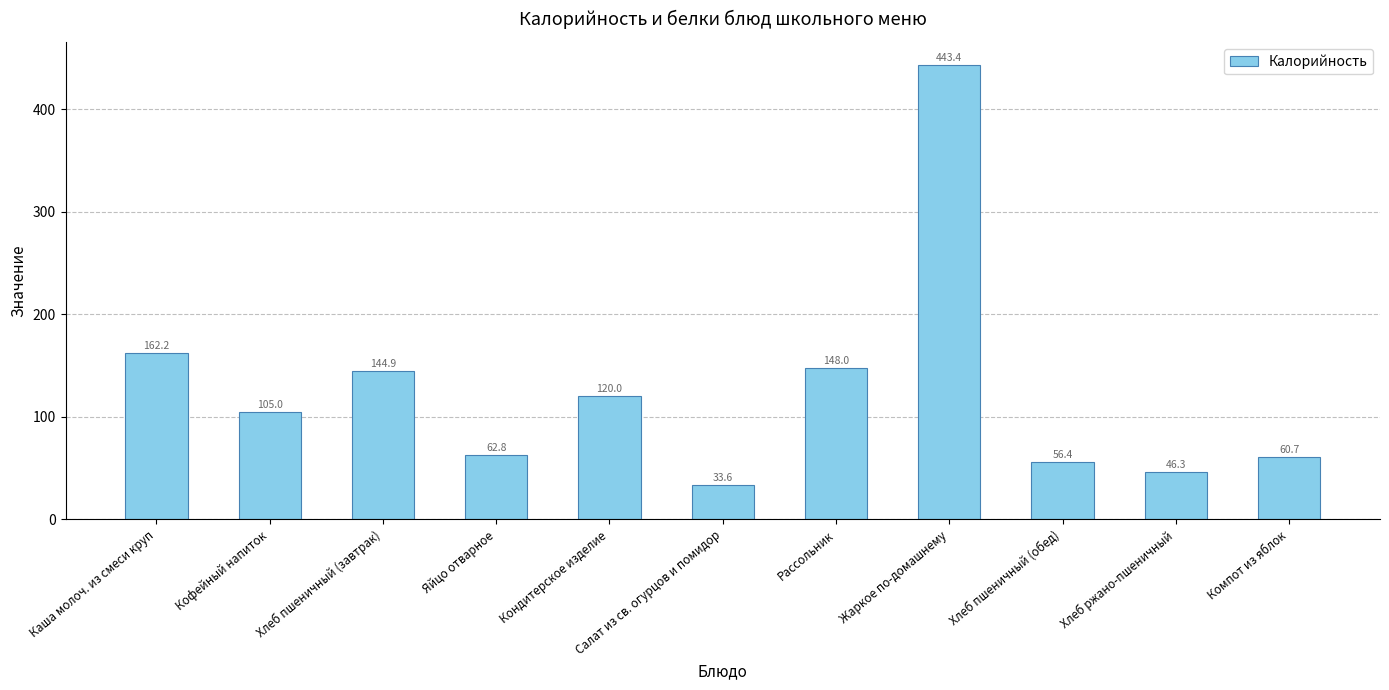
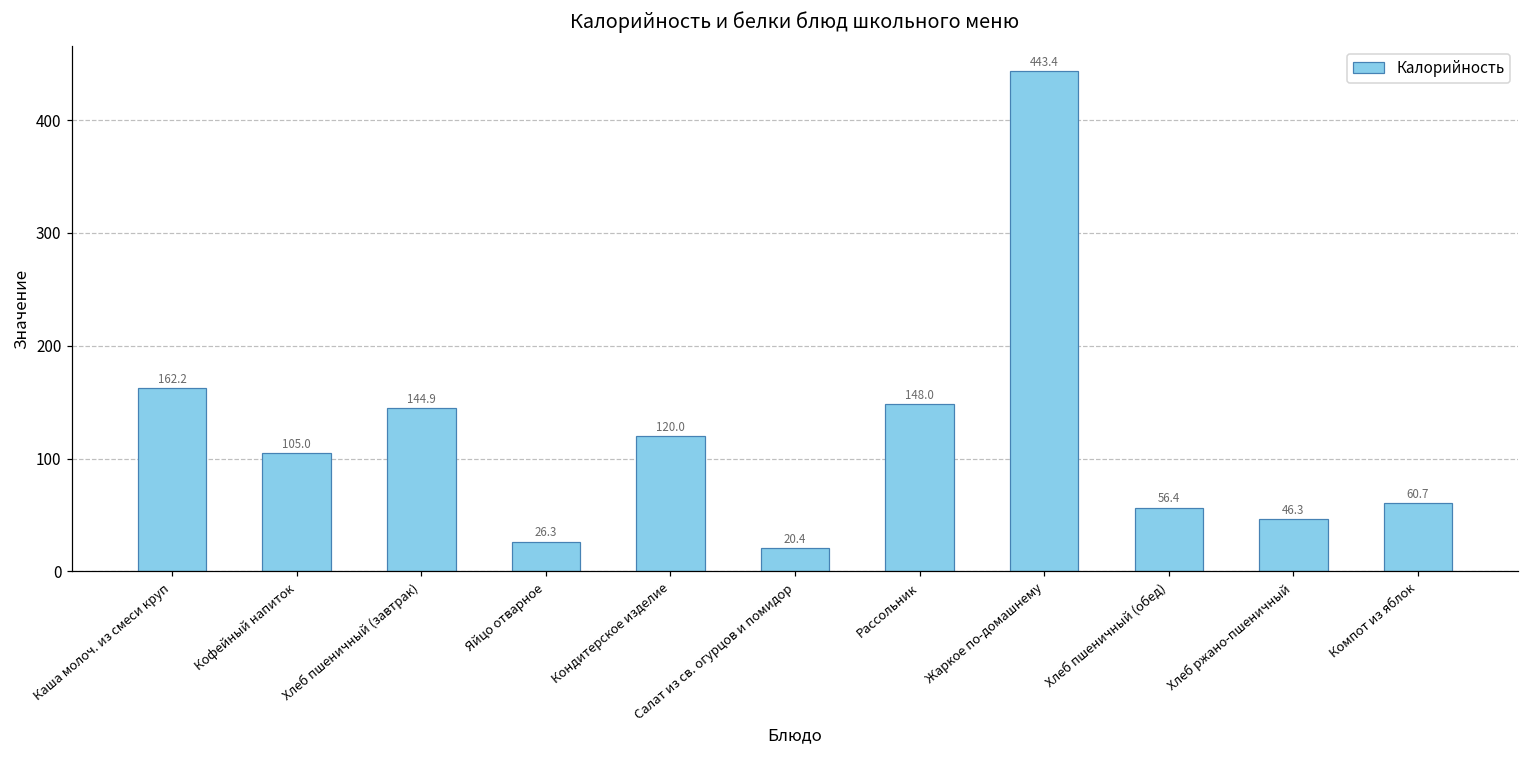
Яйцо отварное: 62.8 -> 26.3
Салат из св. огурцов и помидор: 33.6 -> 20.4
